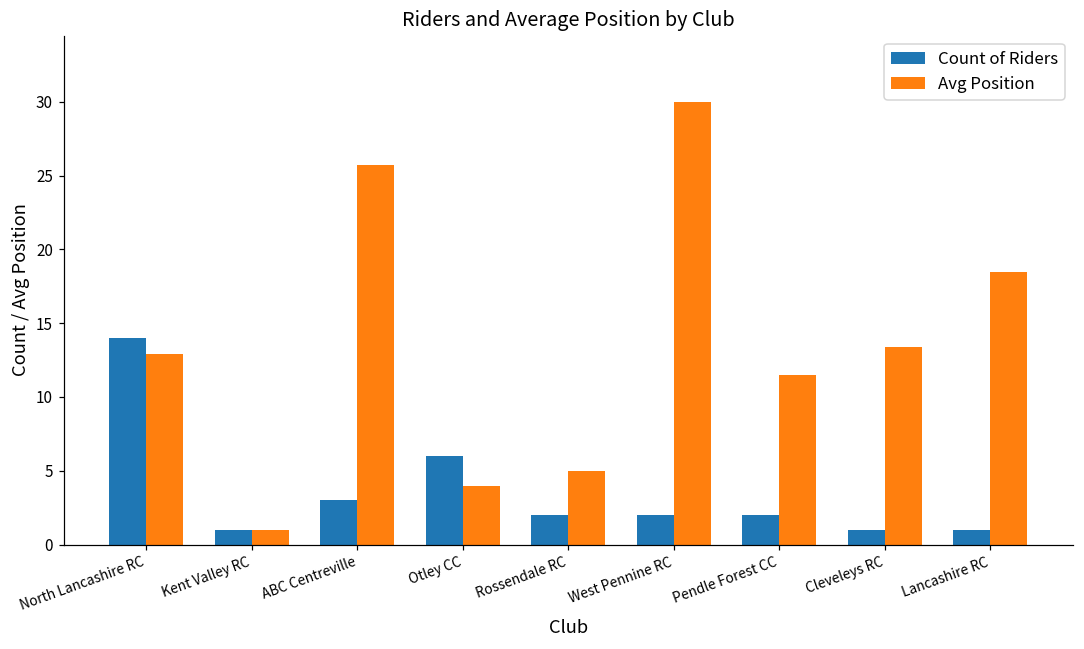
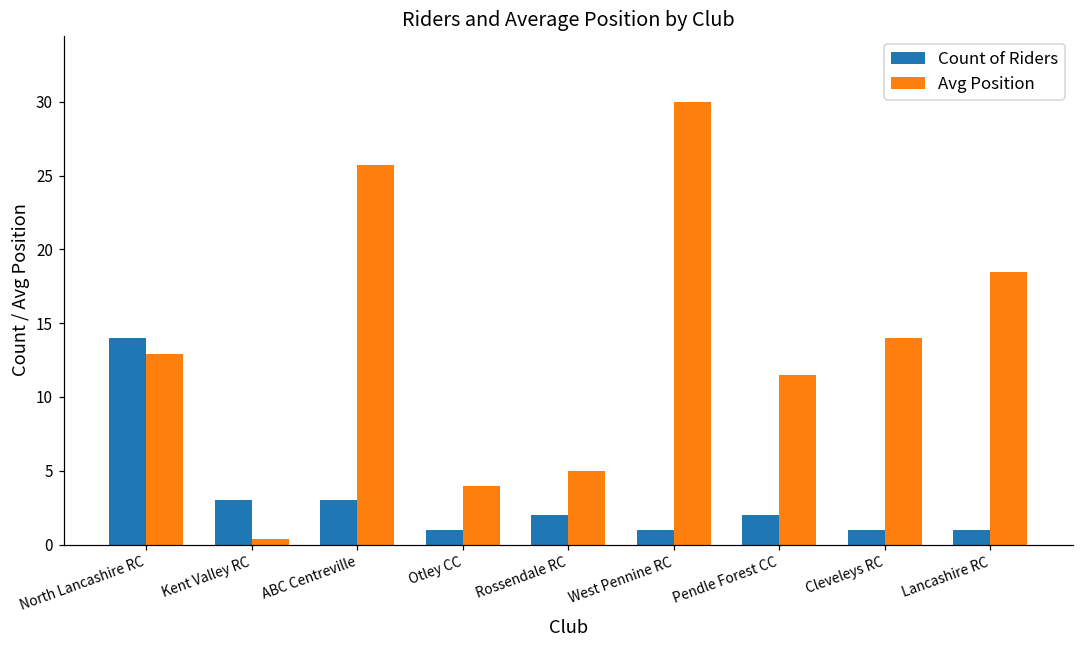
Count of Riders, Kent Valley RC: 1 -> 3
Avg Position, Kent Valley RC: 1.0 -> 0.4
Count of Riders, Otley CC: 6 -> 1
Count of Riders, West Pennine RC: 2 -> 1
Avg Position, Cleveleys RC: 13.4 -> 14.0
